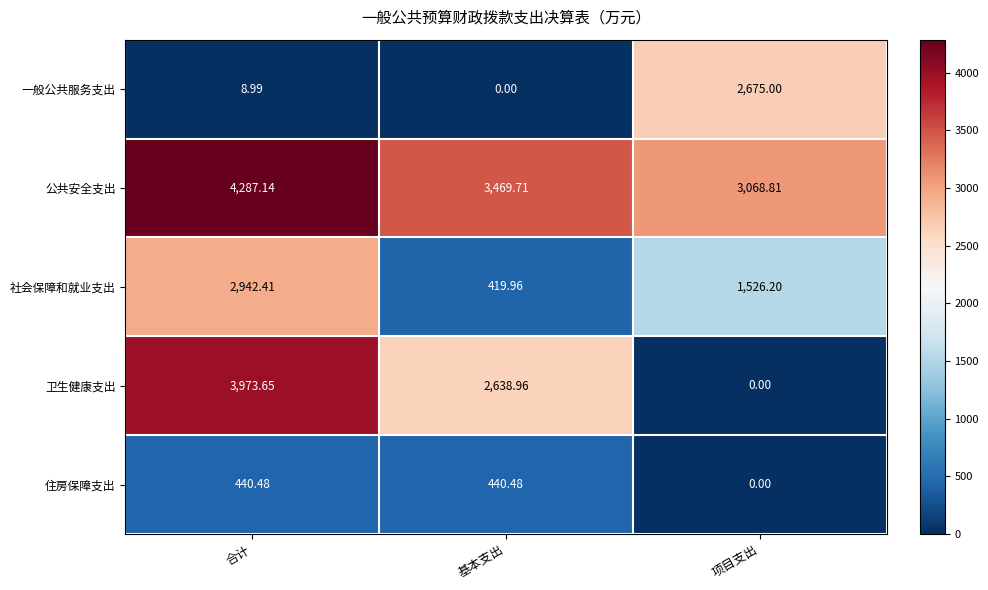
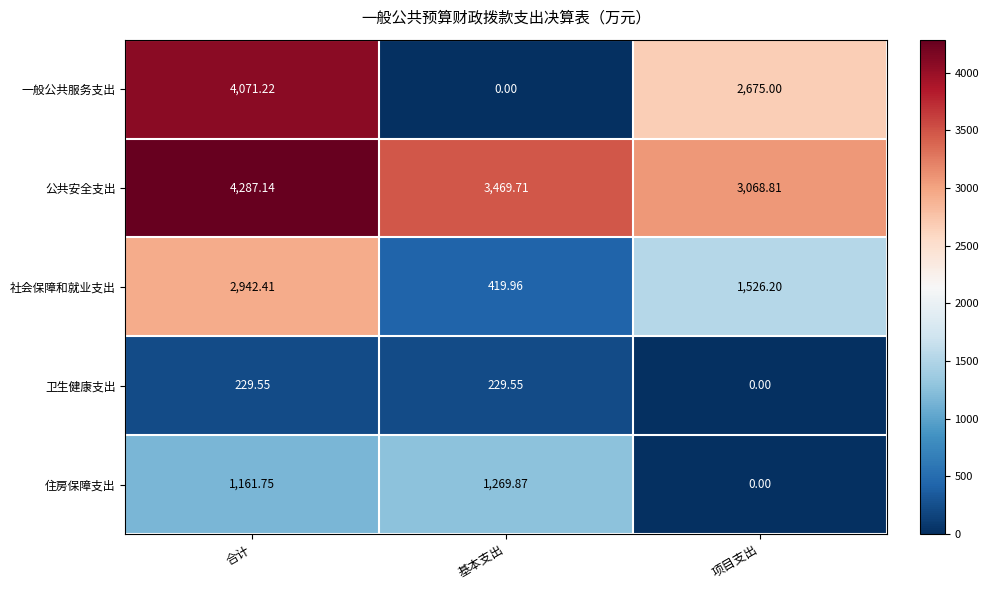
一般公共服务支出, 合计: 8.99 -> 4,071.22
卫生健康支出, 合计: 3,973.65 -> 229.55
卫生健康支出, 基本支出: 2,638.96 -> 229.55
住房保障支出, 合计: 440.48 -> 1,161.75
住房保障支出, 基本支出: 440.48 -> 1,269.87
